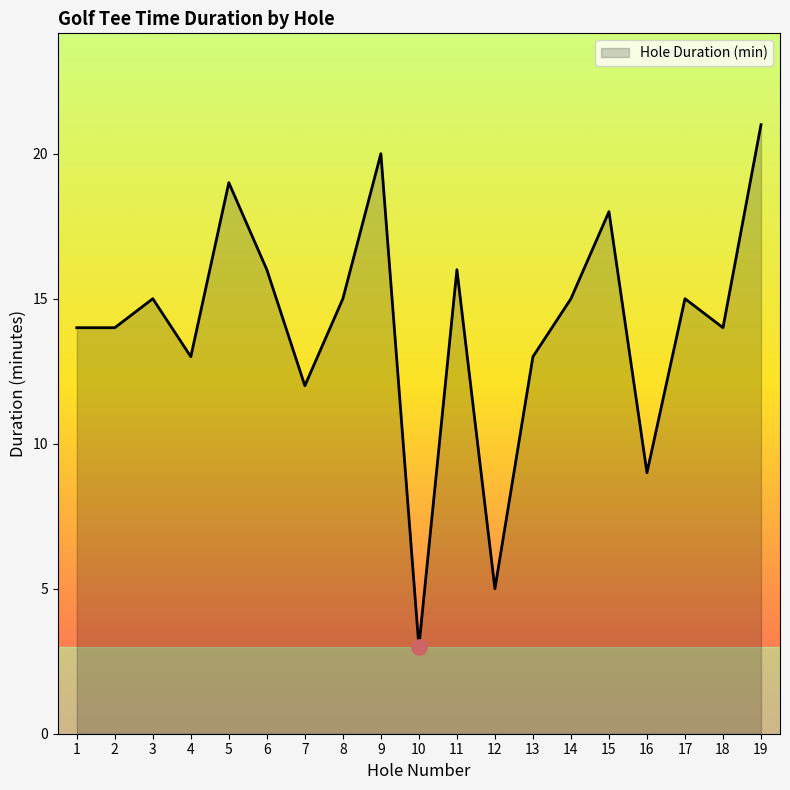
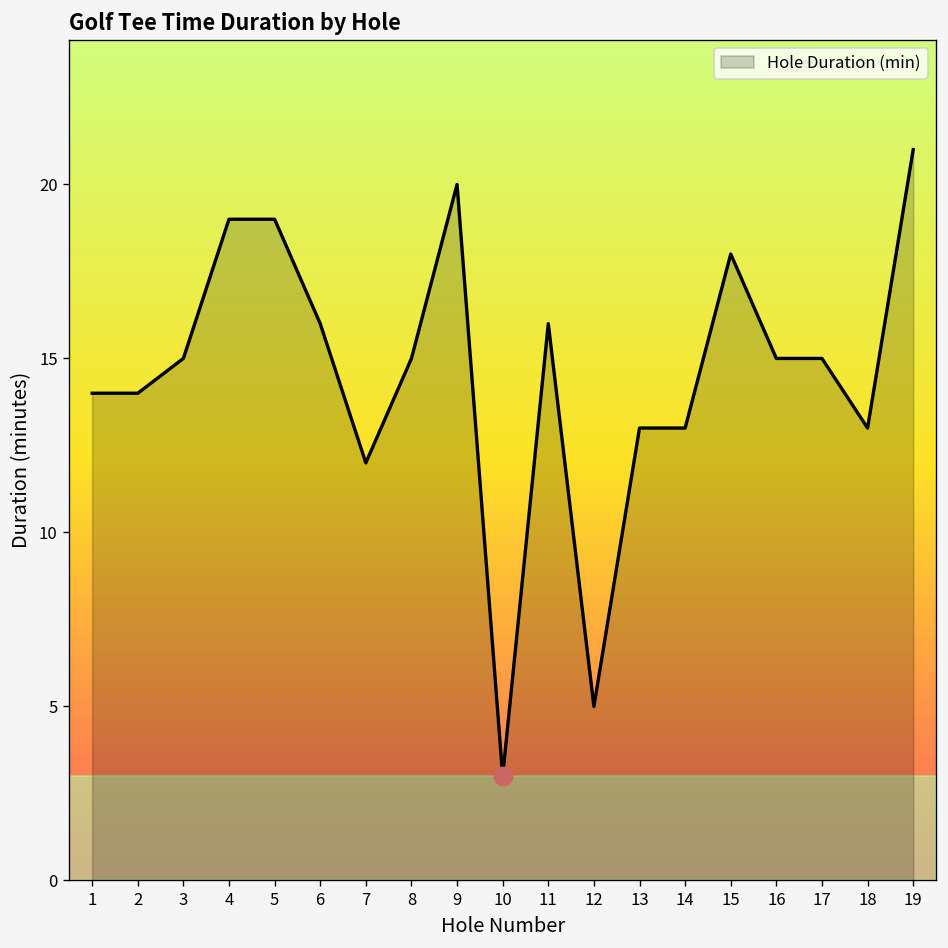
Hole Duration (min), 4: 13 -> 19
Hole Duration (min), 14: 15 -> 13
Hole Duration (min), 16: 9 -> 15
Hole Duration (min), 18: 14 -> 13
